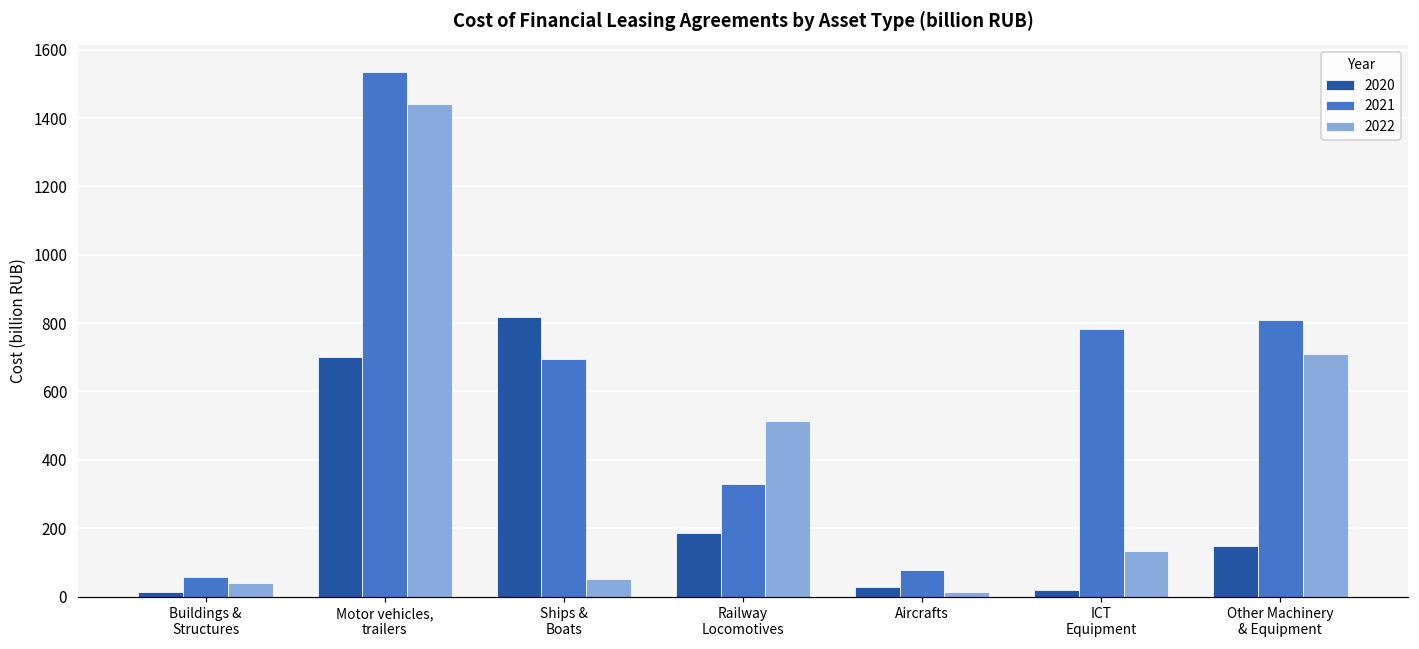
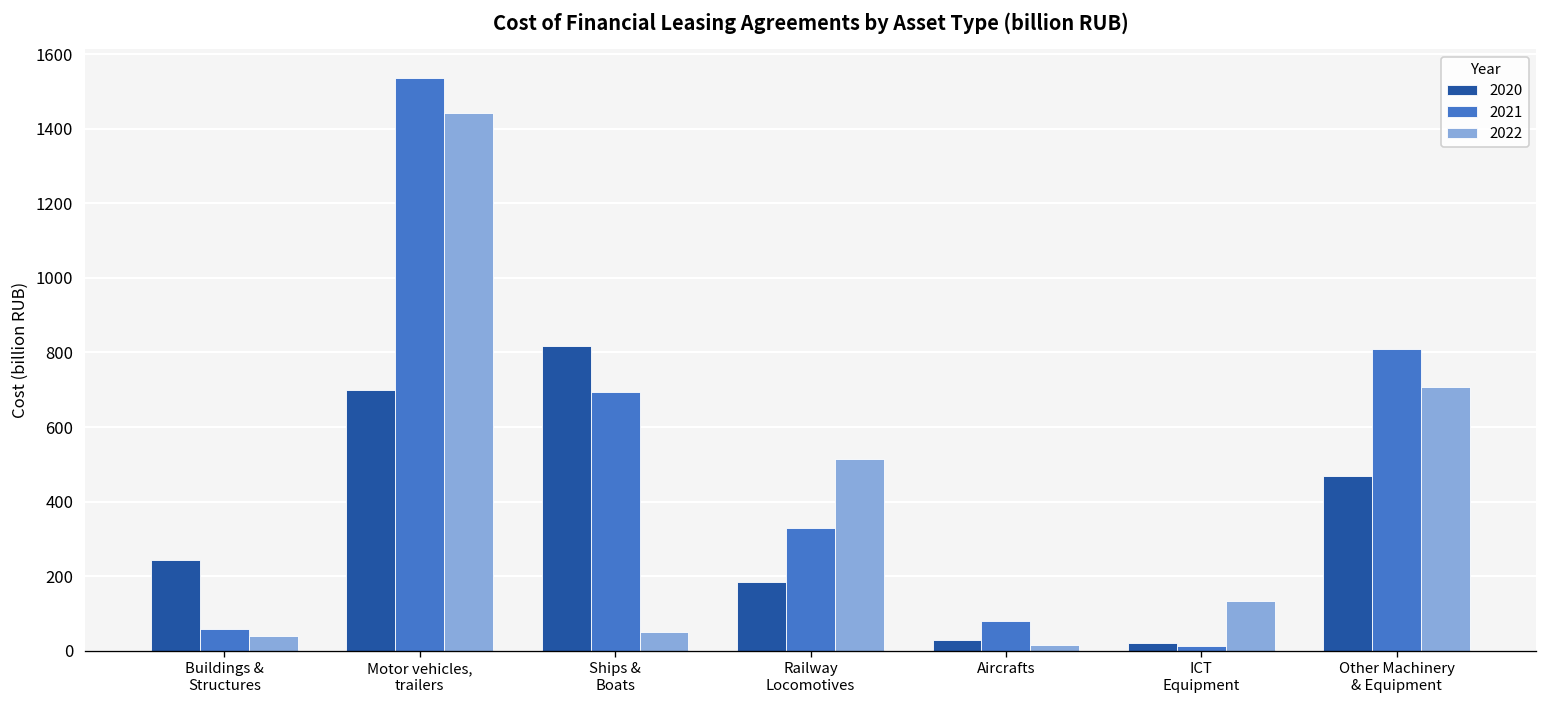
2020, Buildings & Structures: 10 -> 240
2021, ICT Equipment: 780 -> 10
2020, Other Machinery & Equipment: 150 -> 470
